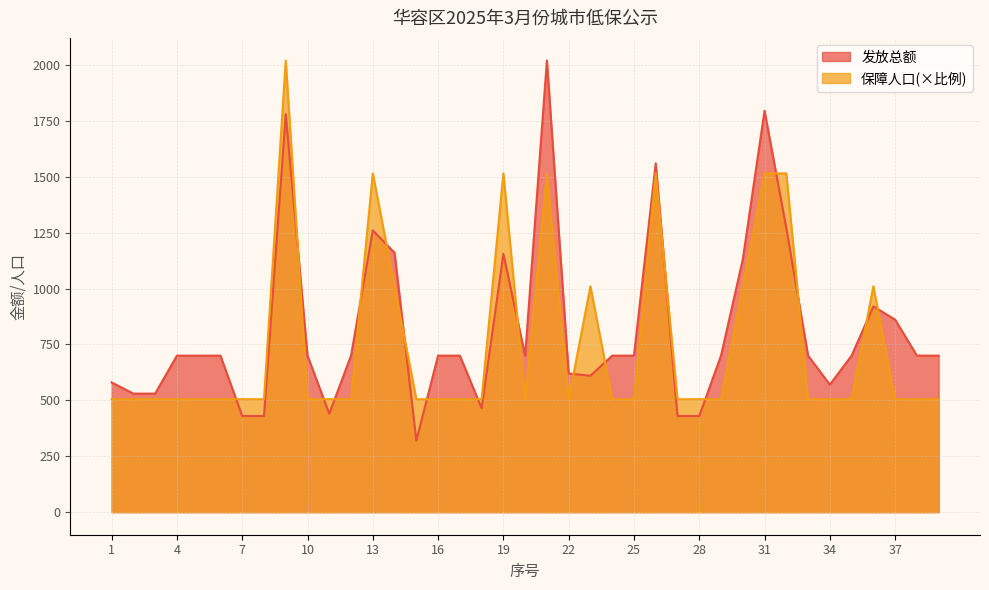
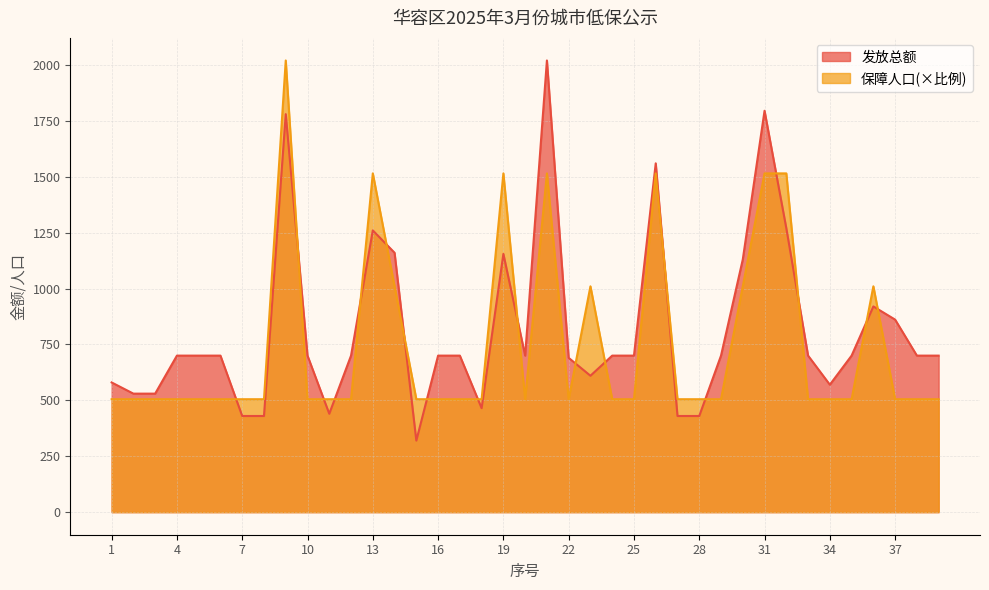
发放总额, 22: 620 -> 690
